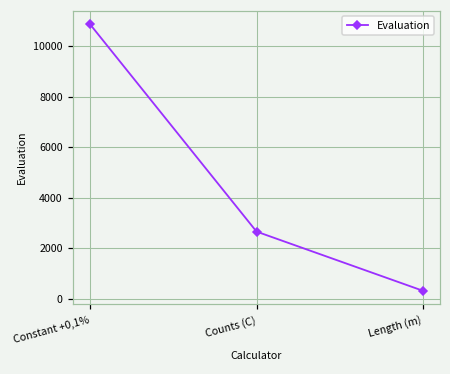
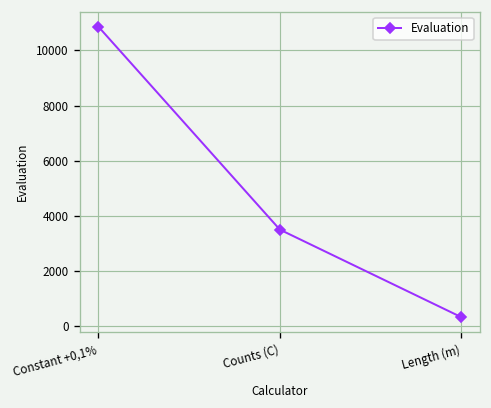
Counts (C): 2700 -> 3500
